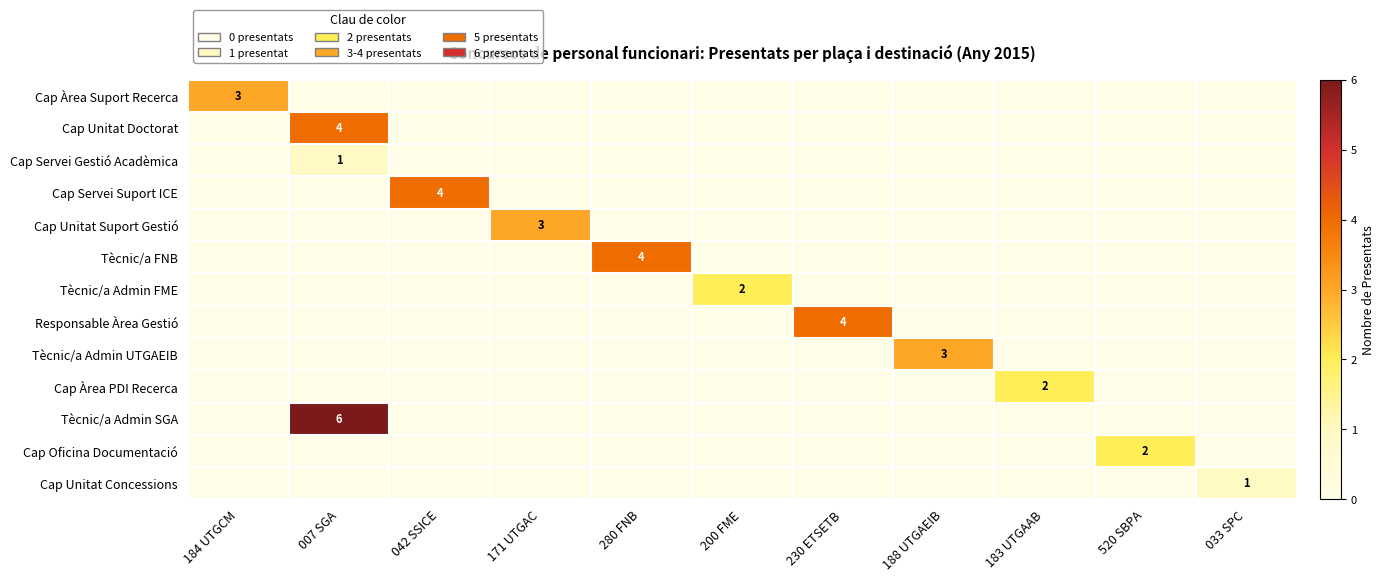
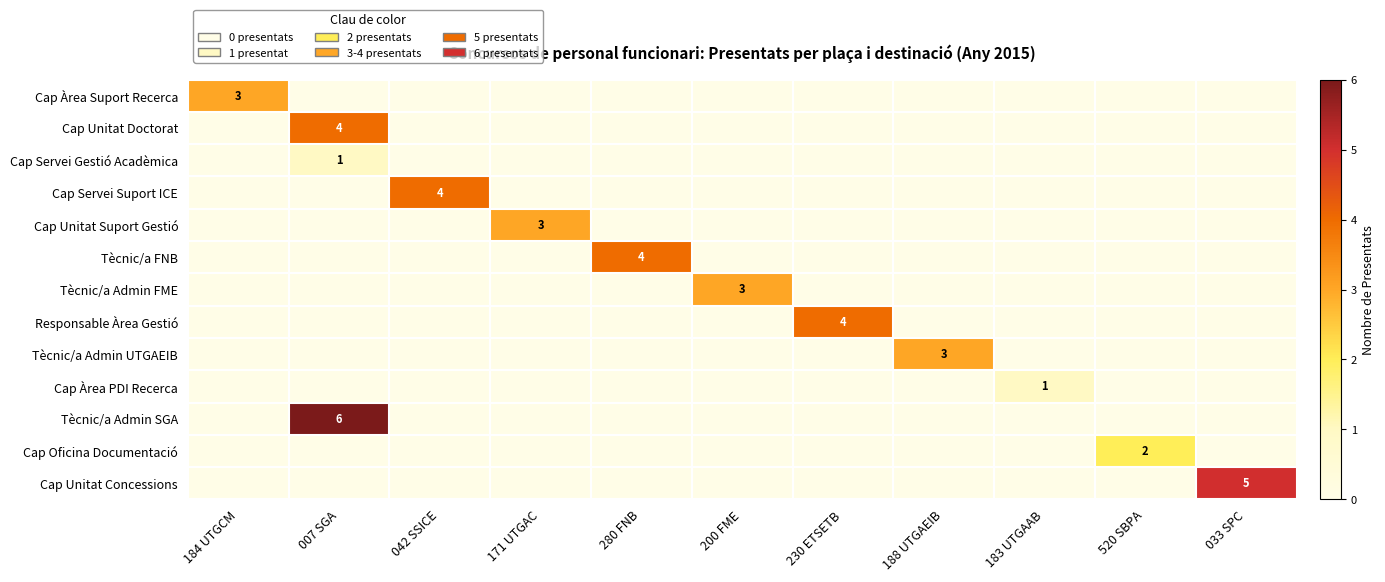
Tècnic/a Admin FME, 200 FME: 2 -> 3
Cap Àrea PDI Recerca, 183 UTGAAB: 2 -> 1
Cap Unitat Concessions, 033 SPC: 1 -> 5
